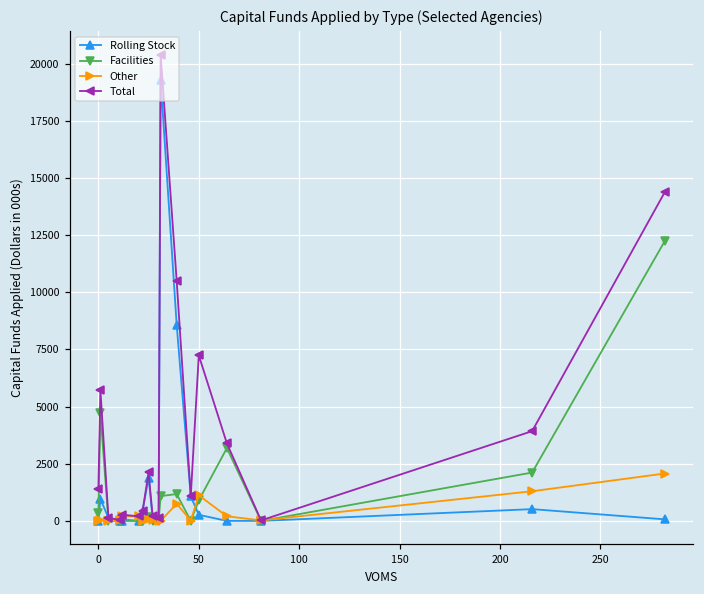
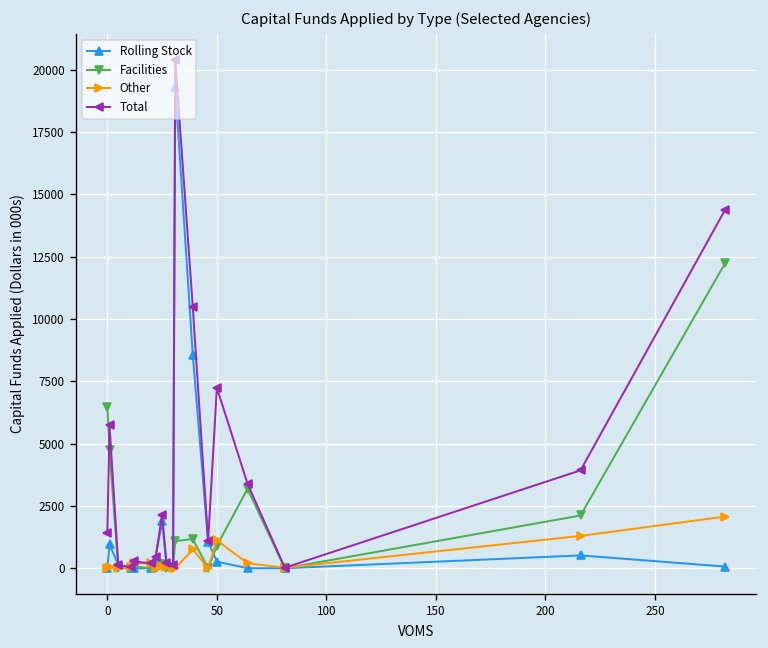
Facilities, 0: 300 -> 6500
